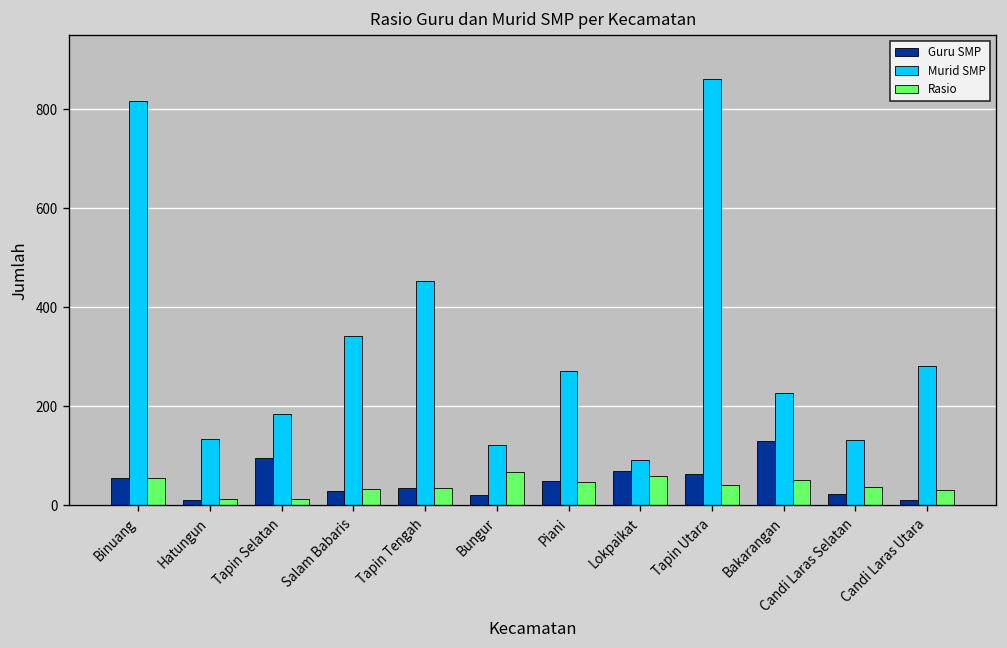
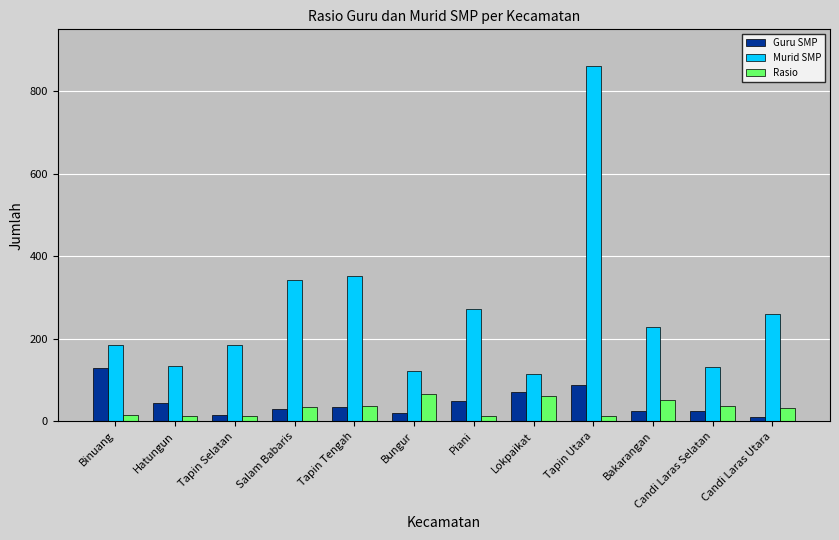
Guru SMP, Binuang: 60 -> 130
Murid SMP, Binuang: 820 -> 180
Rasio, Binuang: 50 -> 10
Guru SMP, Hatungun: 10 -> 40
Guru SMP, Tapin Selatan: 100 -> 20
Murid SMP, Tapin Tengah: 450 -> 350
Rasio, Piani: 50 -> 10
Murid SMP, Lokpaikat: 90 -> 120
Guru SMP, Tapin Utara: 60 -> 90
Rasio, Tapin Utara: 40 -> 10
Guru SMP, Bakarangan: 130 -> 30
Murid SMP, Candi Laras Utara: 280 -> 260
